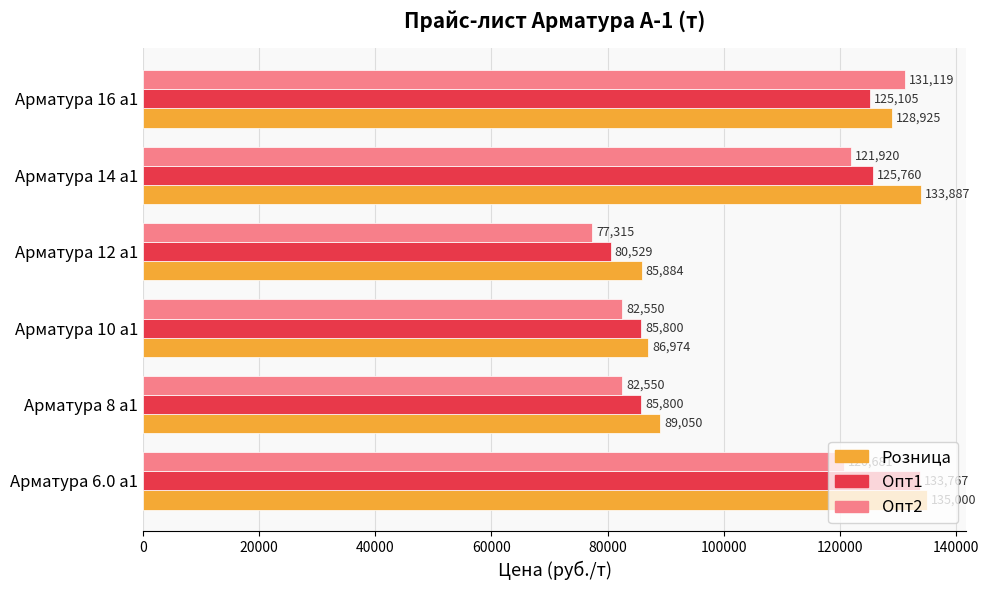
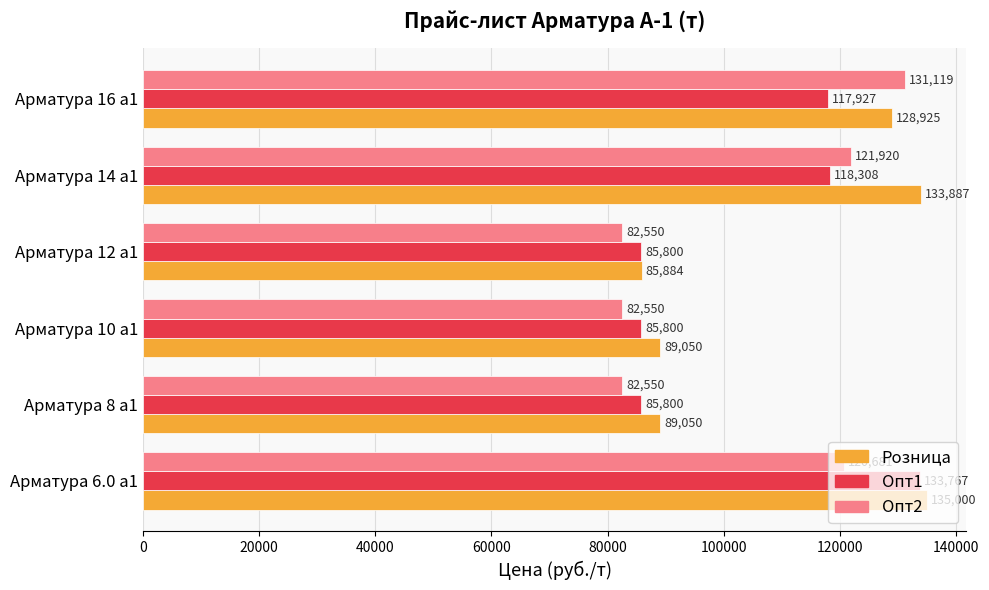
Опт1, Арматура 16 а1: 125,105 -> 117,927
Опт1, Арматура 14 а1: 125,760 -> 118,308
Опт2, Арматура 12 а1: 77,315 -> 82,550
Опт1, Арматура 12 а1: 80,529 -> 85,800
Розница, Арматура 10 а1: 86,974 -> 89,050
